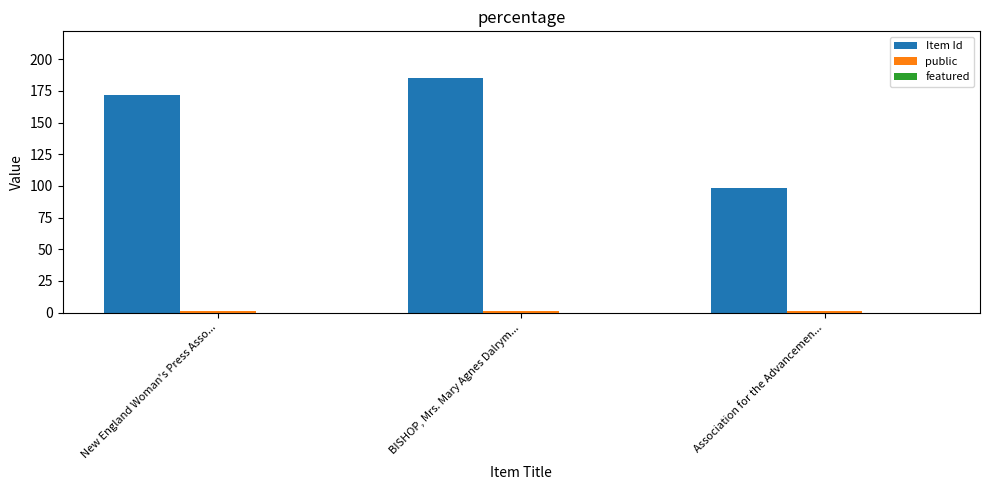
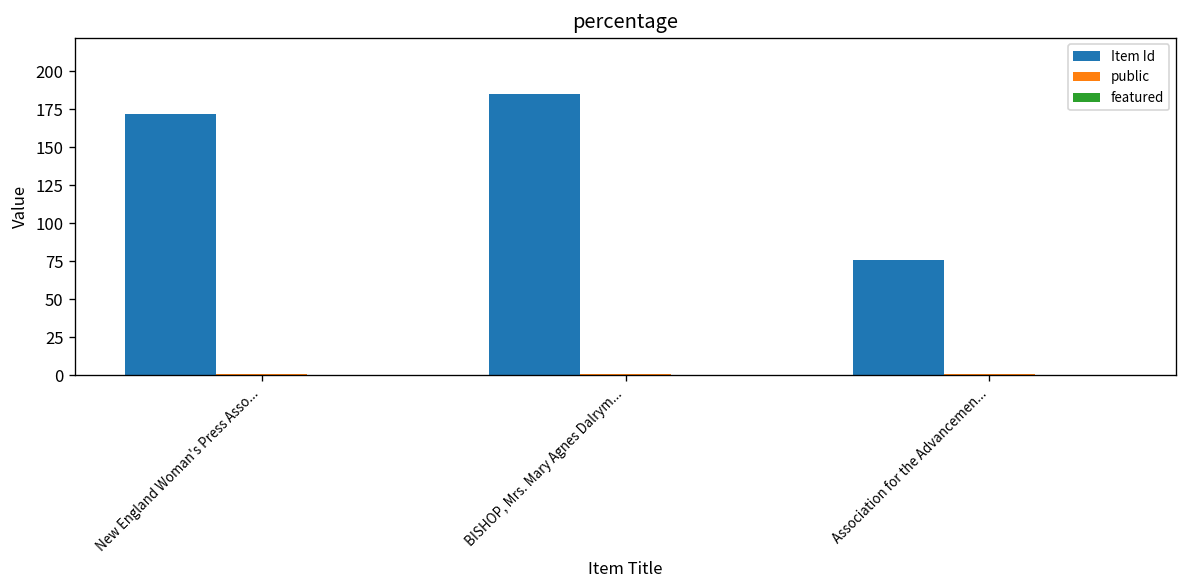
Item Id, Association for the Advancemen...: 98 -> 76
